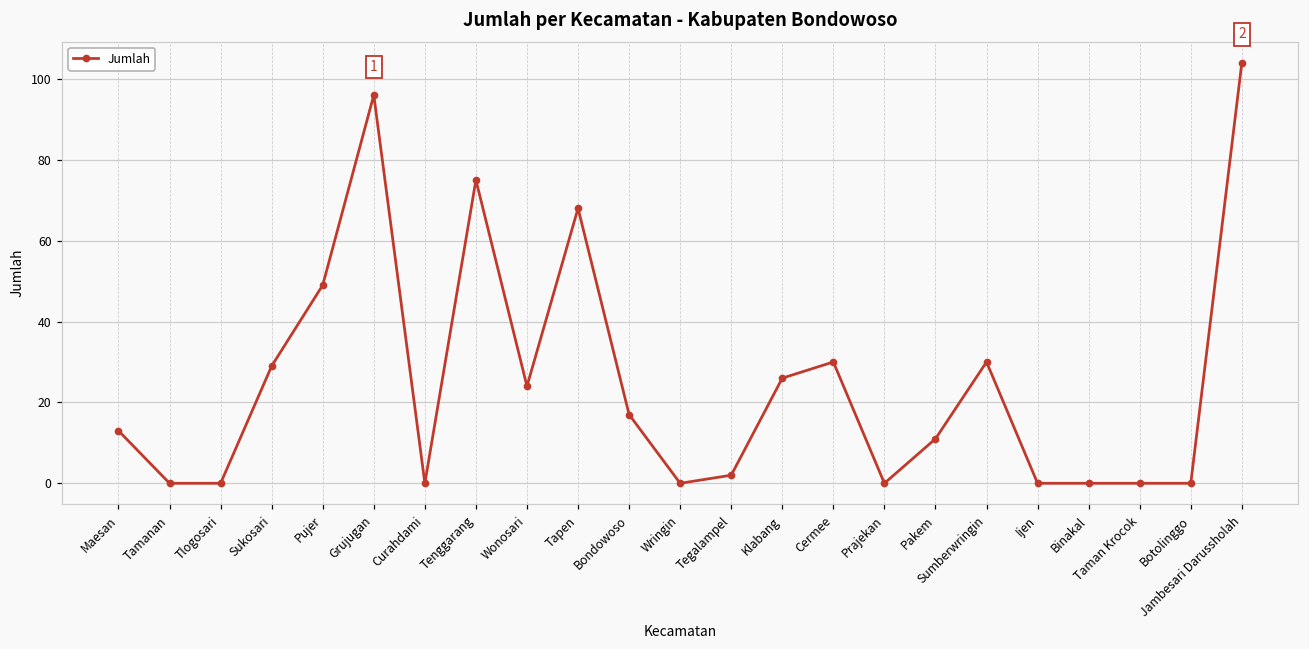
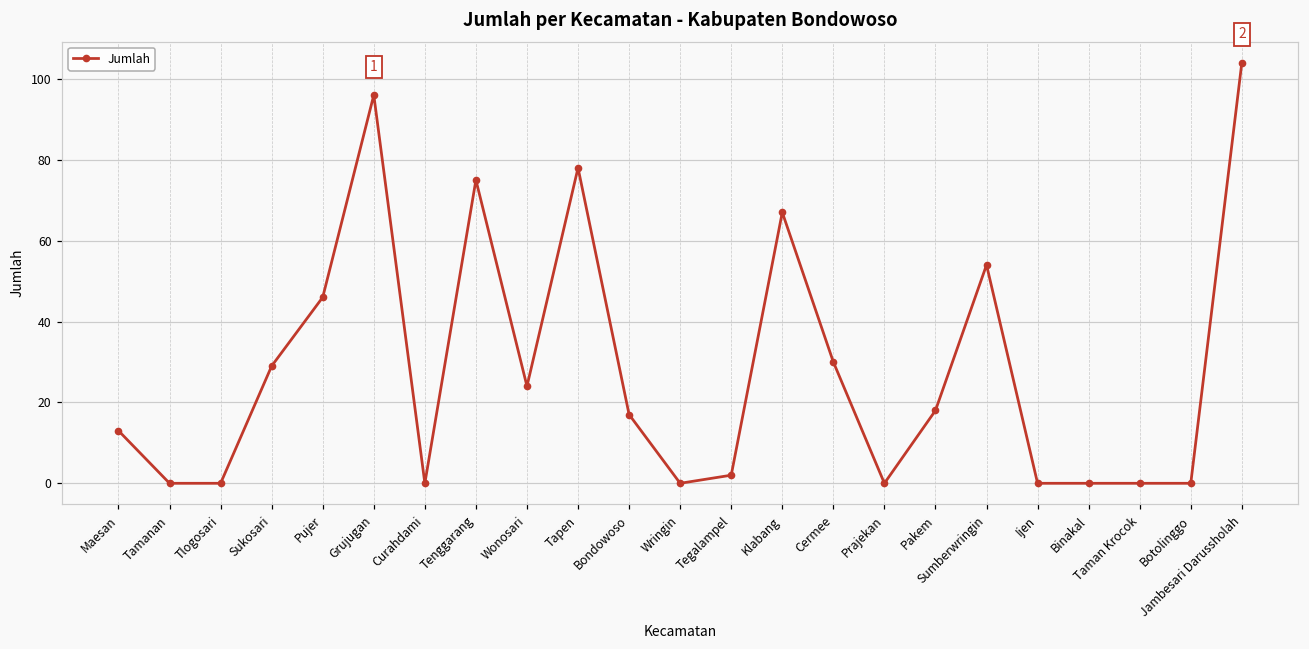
Pujer: 49 -> 46
Tapen: 68 -> 78
Klabang: 26 -> 67
Pakem: 11 -> 18
Sumberwringin: 30 -> 54
